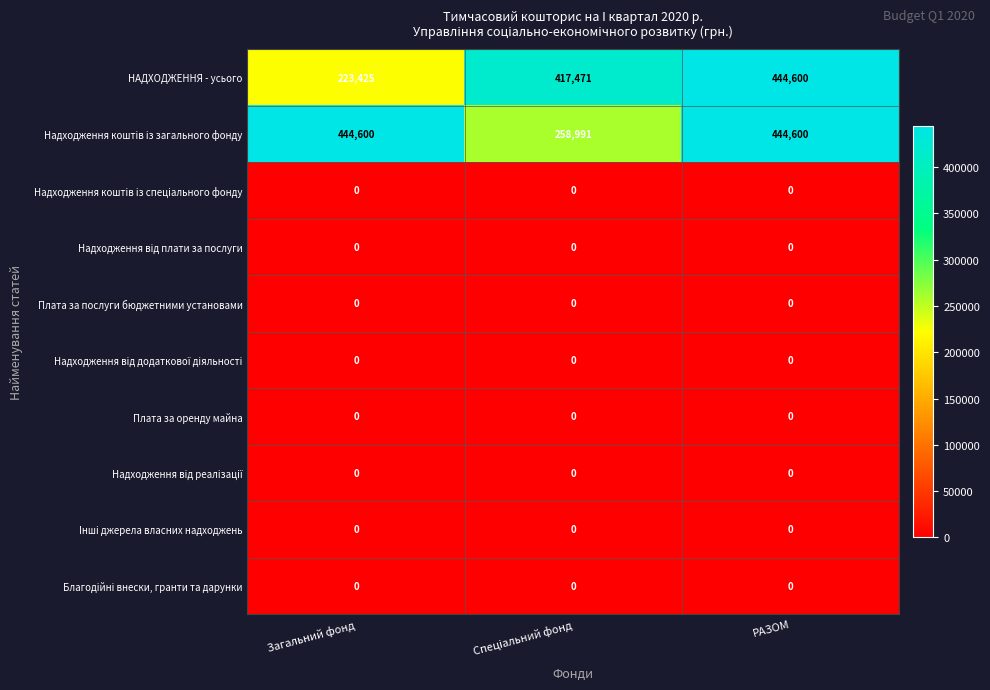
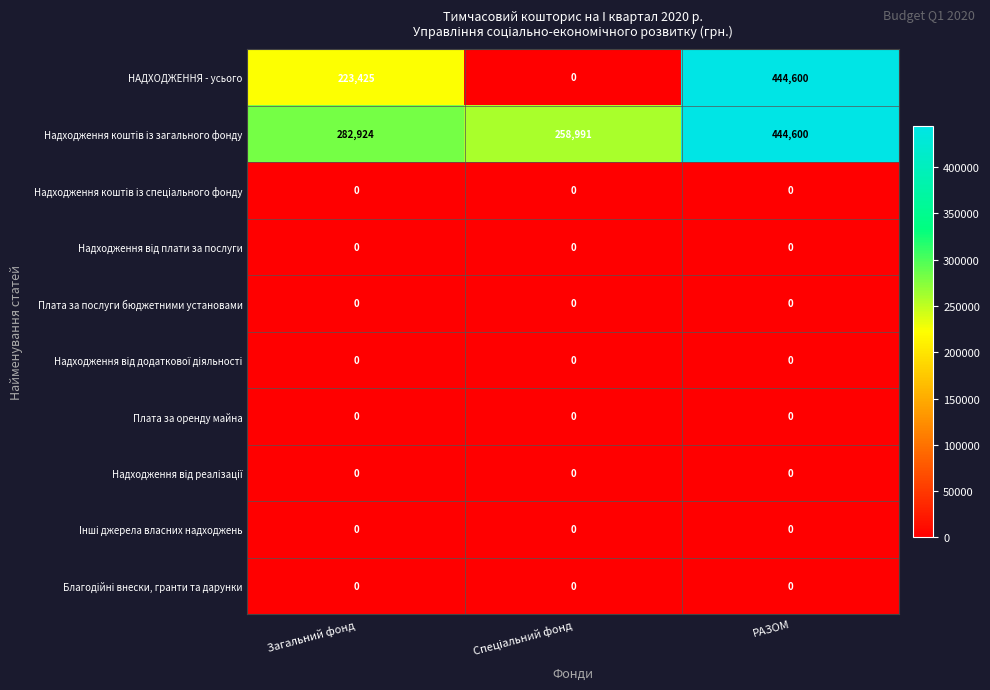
НАДХОДЖЕННЯ - усього, Спеціальний фонд: 417,471 -> 0
Надходження коштів із загального фонду, Загальний фонд: 444,600 -> 282,924
